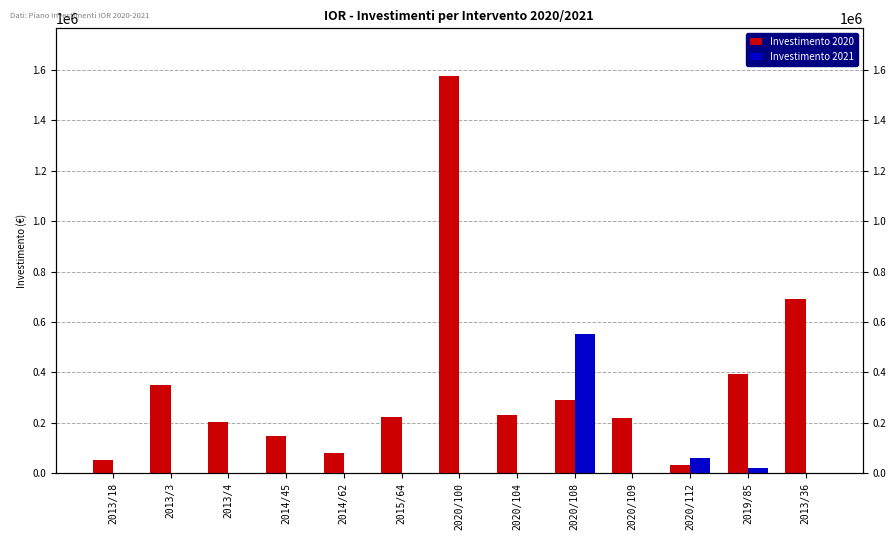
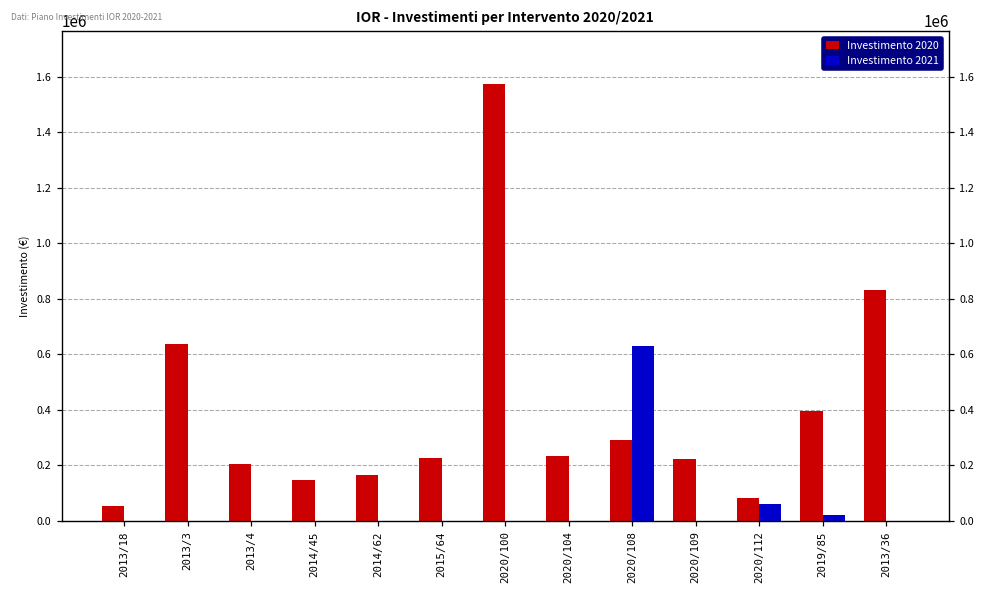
Investimento 2020, 2013/3: 350000 -> 640000
Investimento 2020, 2014/62: 80000 -> 170000
Investimento 2021, 2020/108: 550000 -> 630000
Investimento 2020, 2020/112: 30000 -> 80000
Investimento 2020, 2013/36: 690000 -> 830000
